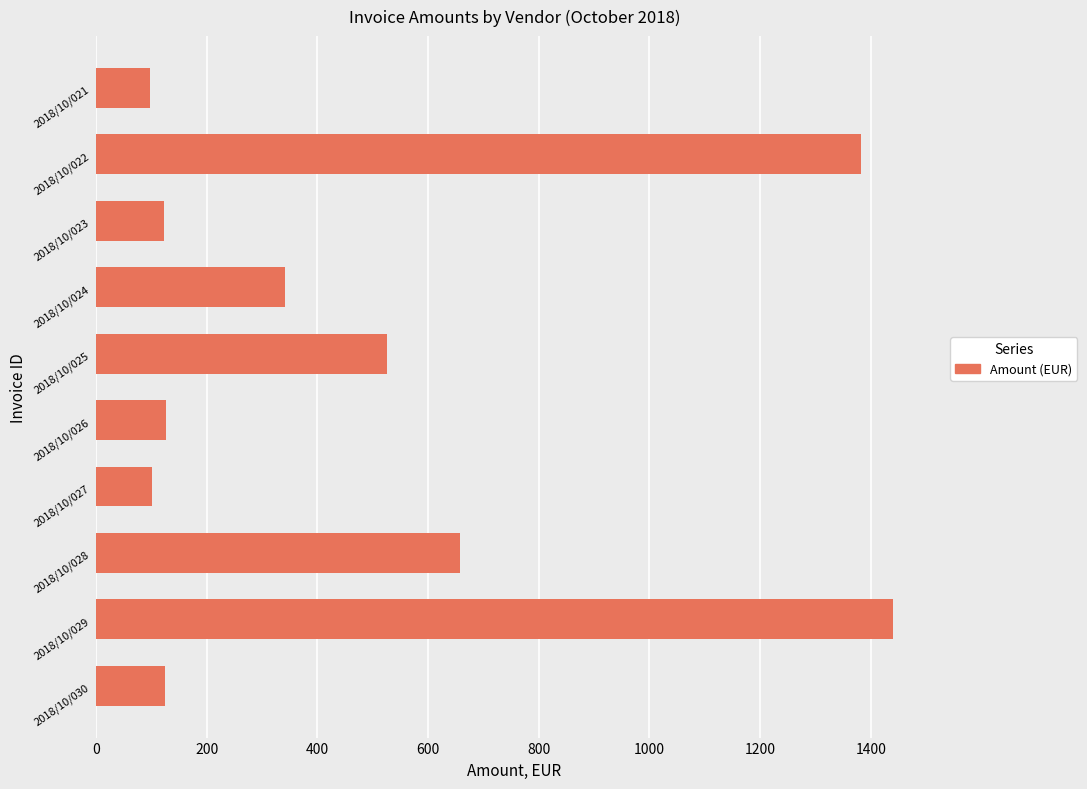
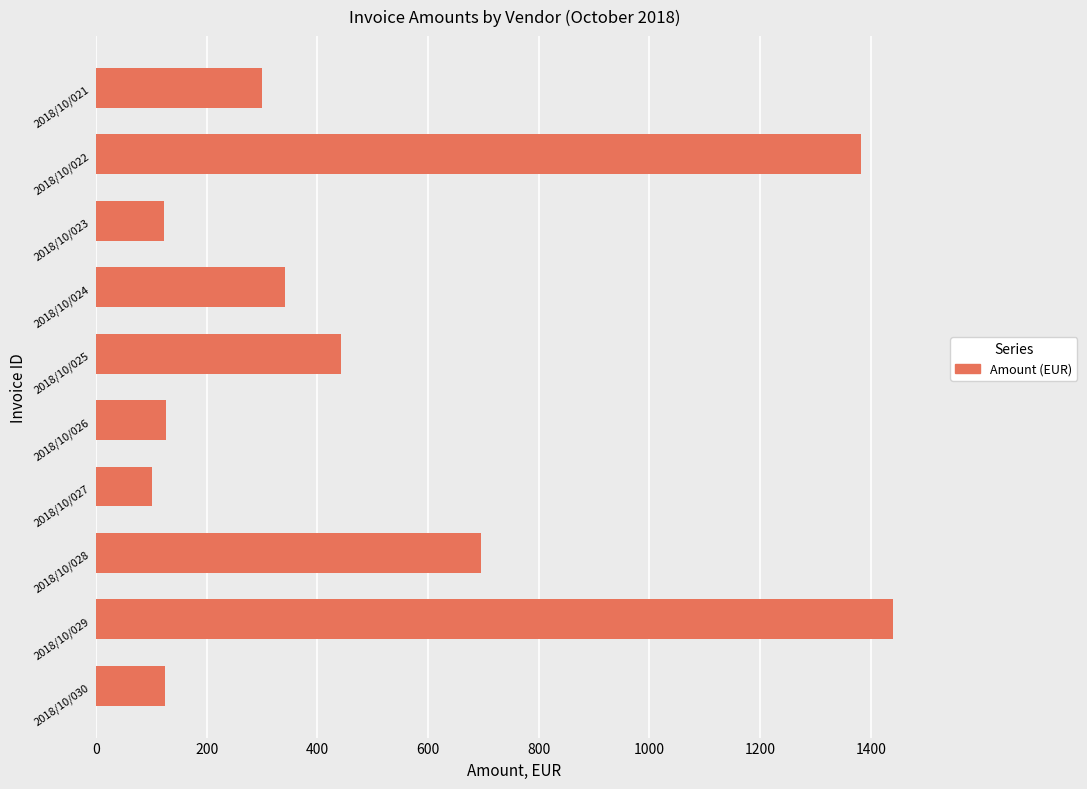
2018/10/021: 100 -> 300
2018/10/025: 530 -> 440
2018/10/028: 660 -> 700
